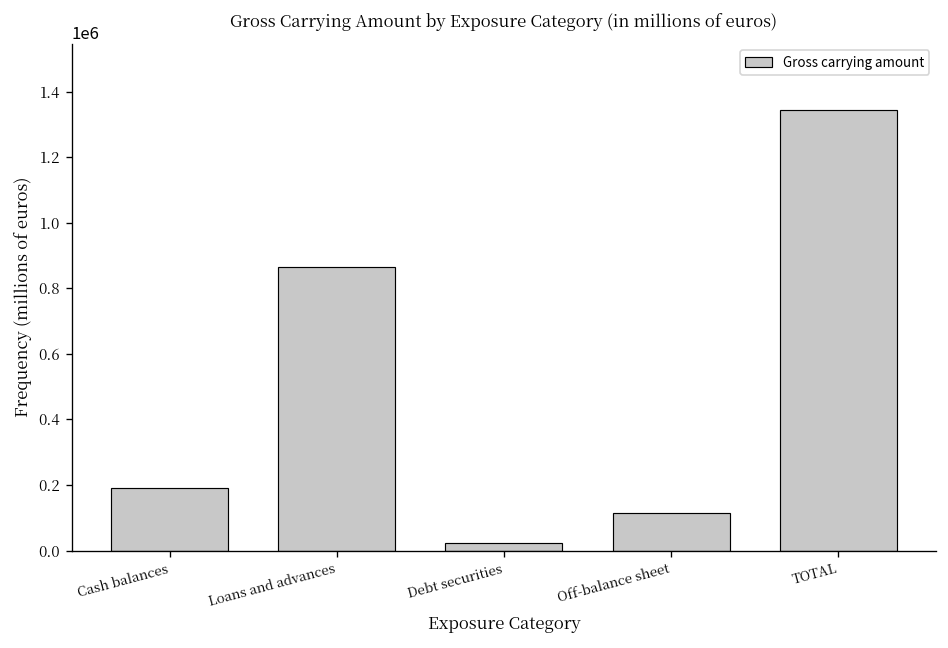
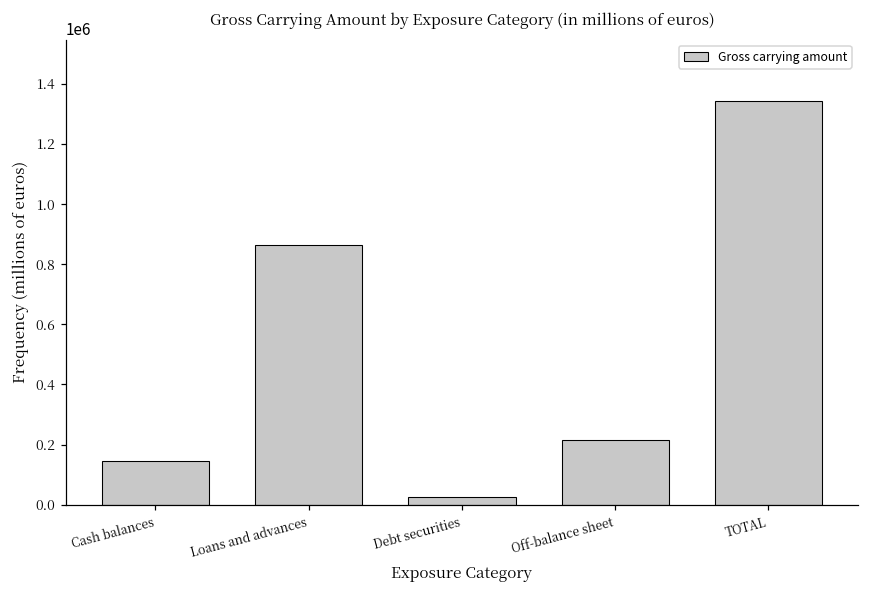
Cash balances: 190000 -> 150000
Off-balance sheet: 120000 -> 210000
